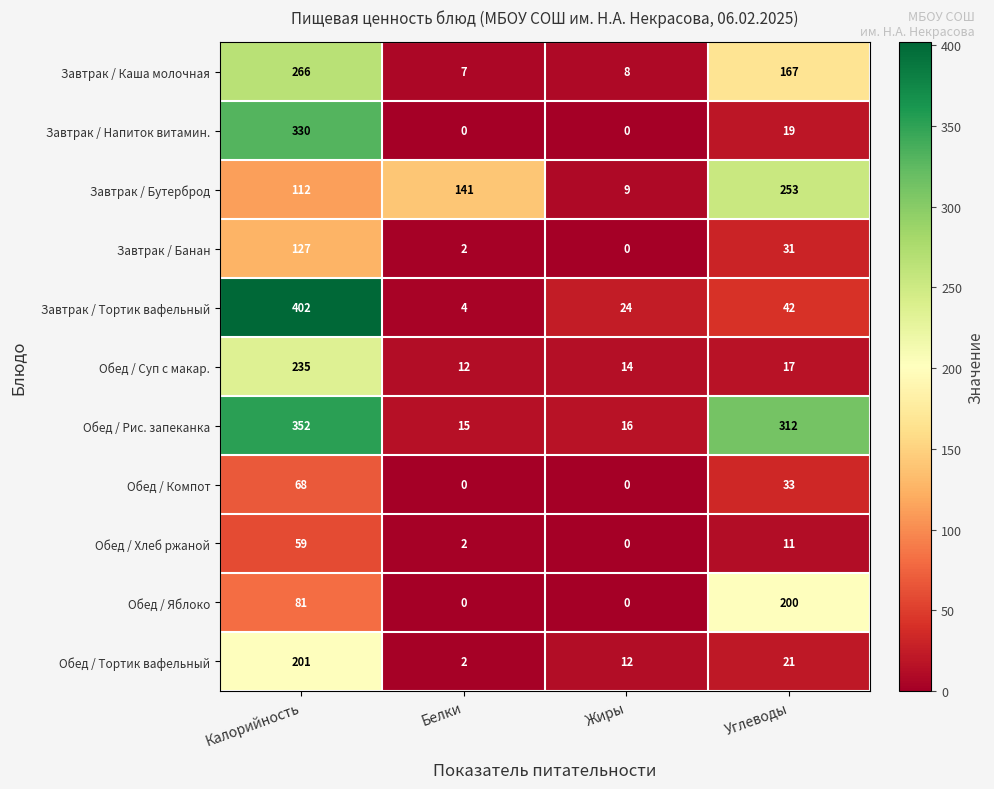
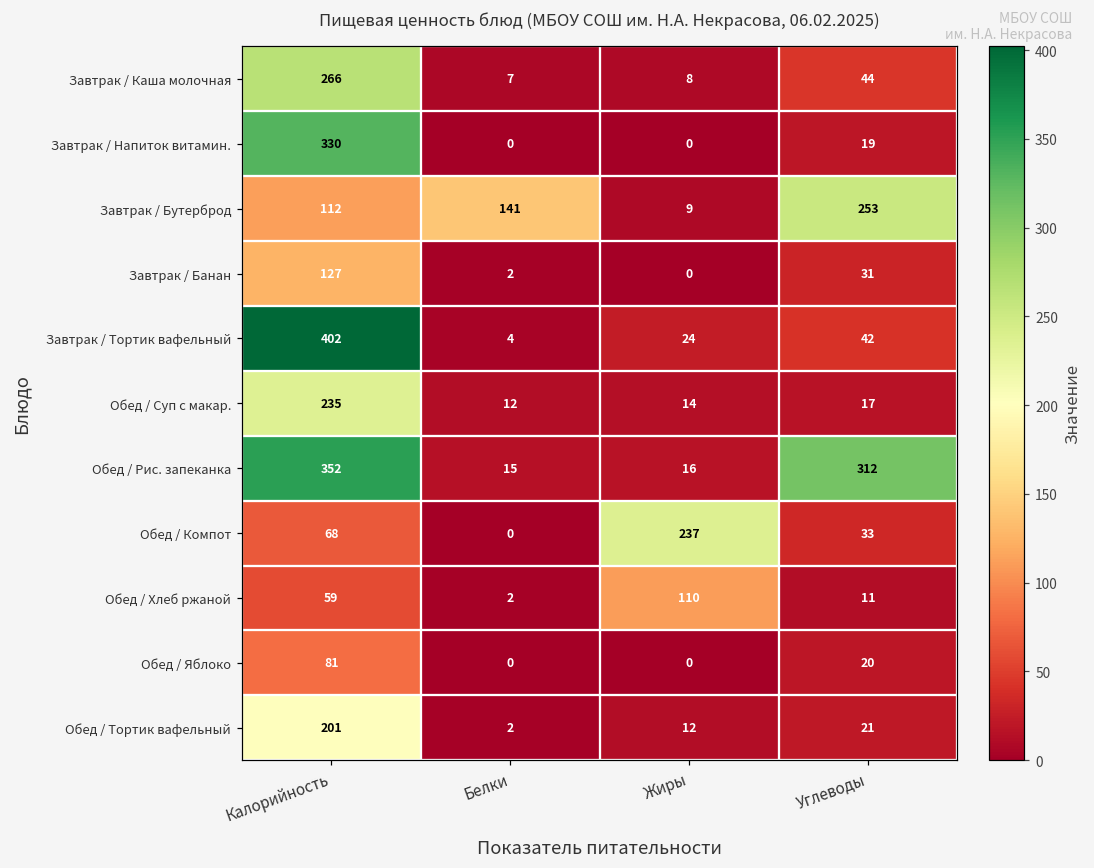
Завтрак / Каша молочная, Углеводы: 167 -> 44
Обед / Компот, Жиры: 0 -> 237
Обед / Хлеб ржаной, Жиры: 0 -> 110
Обед / Яблоко, Углеводы: 200 -> 20
